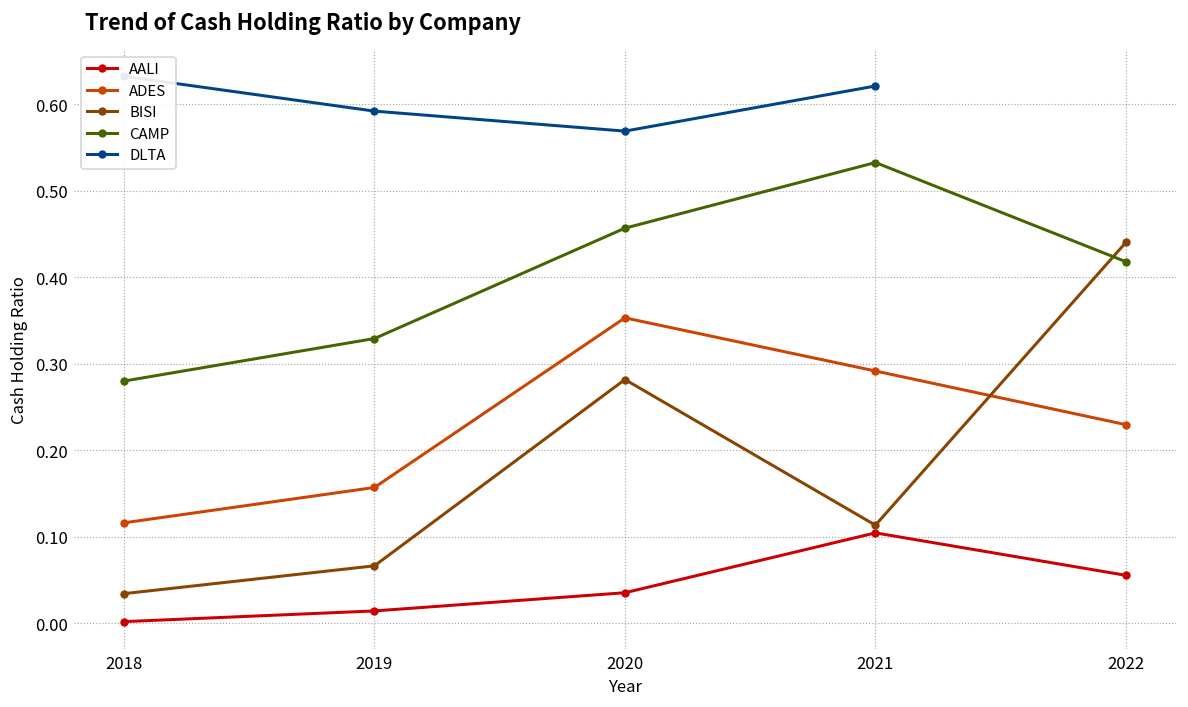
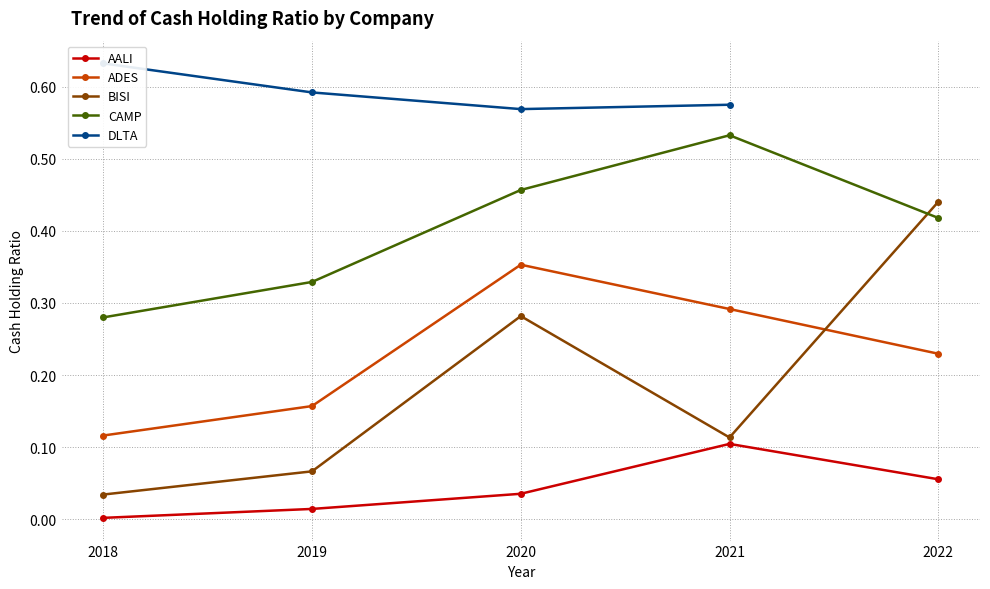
DLTA, 2021: 0.62 -> 0.57
